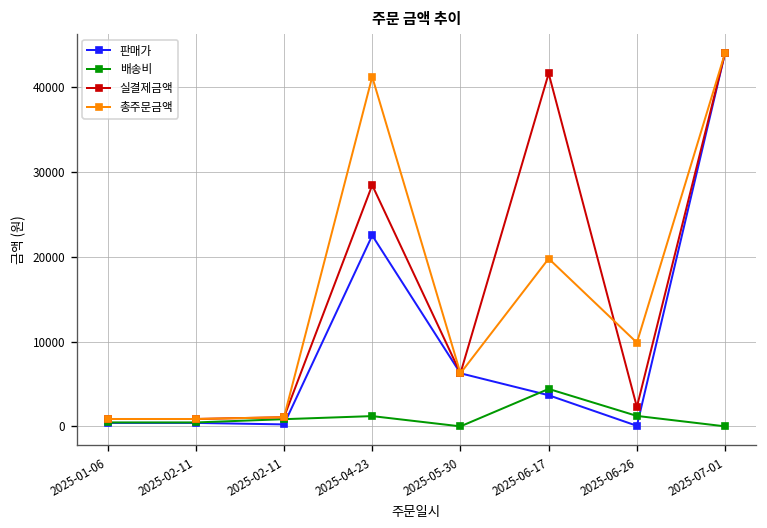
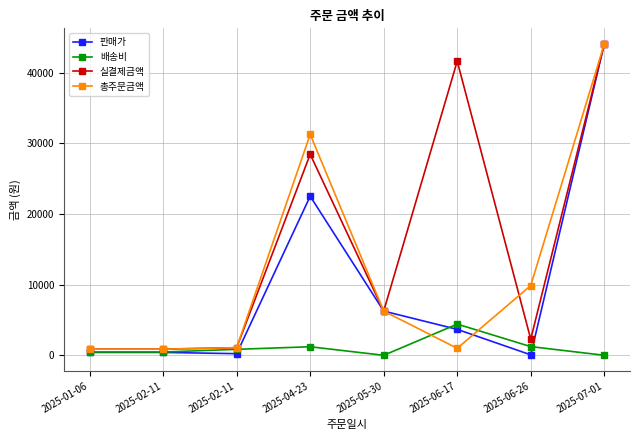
총주문금액, 2025-04-23: 41000 -> 31000
총주문금액, 2025-06-17: 20000 -> 1000
